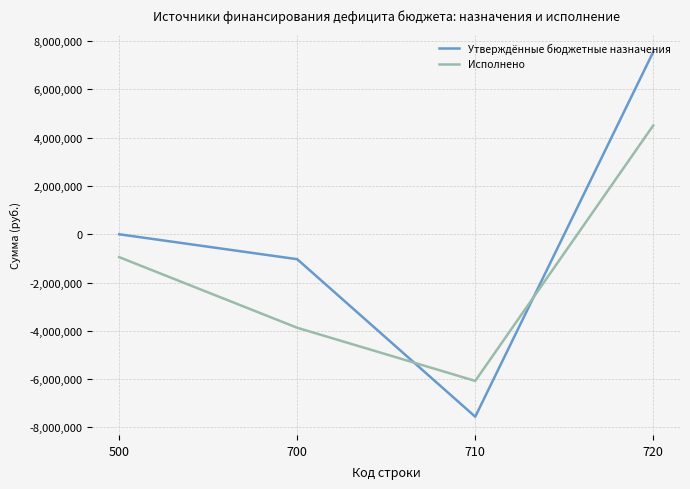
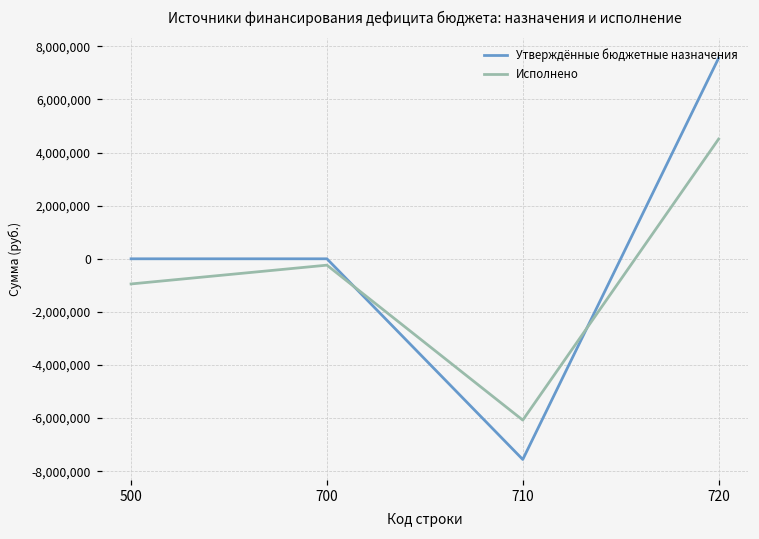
Утверждённые бюджетные назначения, 700: -1,000,000 -> 0
Исполнено, 700: -3,900,000 -> -200,000
